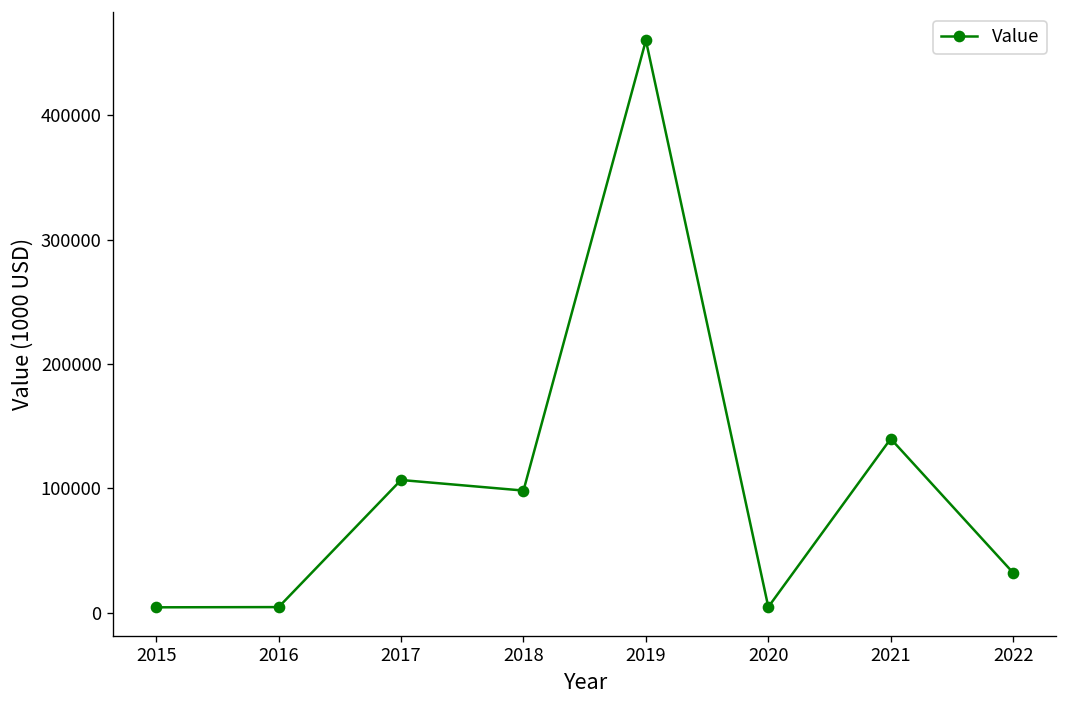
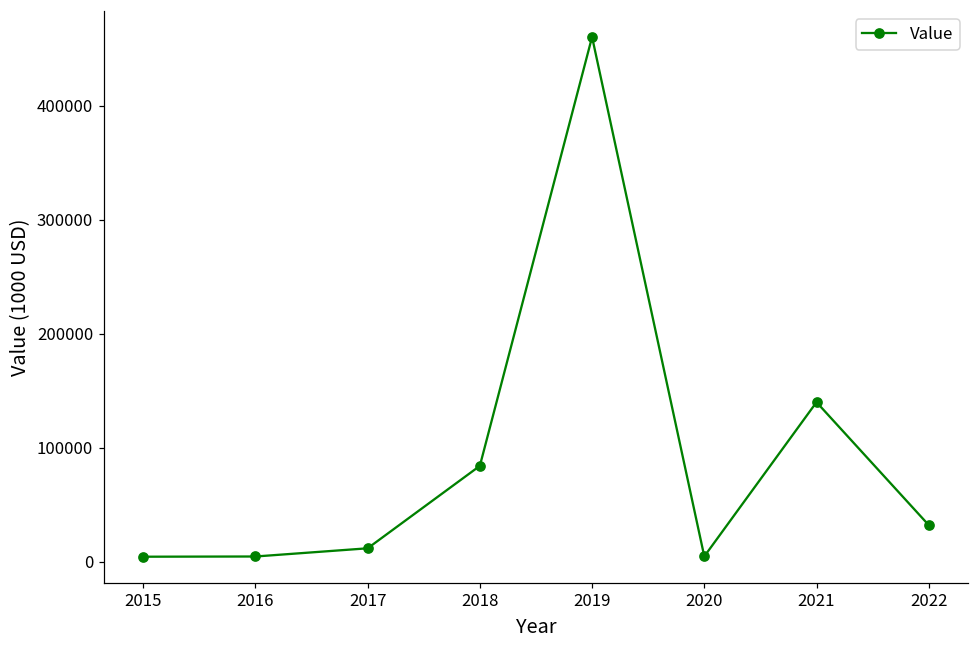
2017: 107000 -> 12000
2018: 98000 -> 84000
